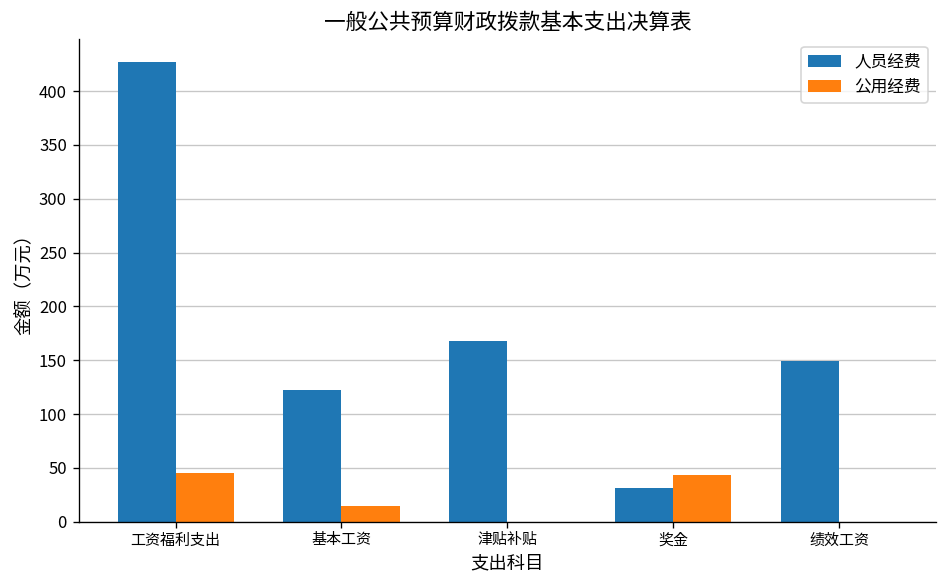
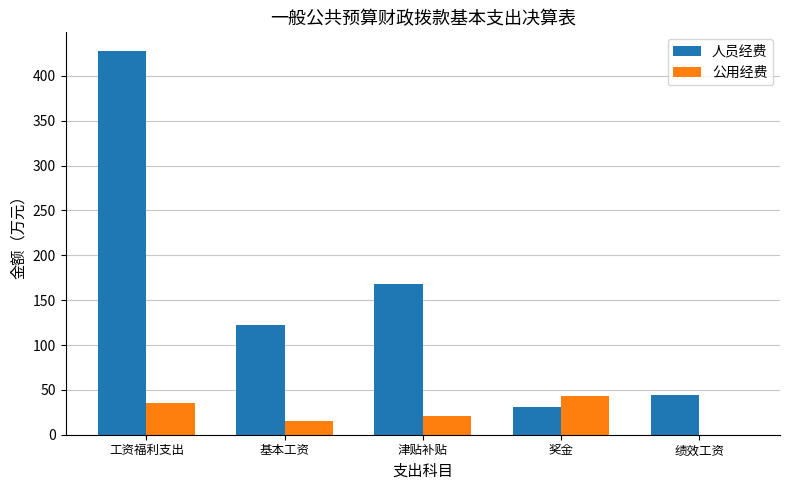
公用经费, 工资福利支出: 45 -> 36
公用经费, 津贴补贴: 0 -> 20
人员经费, 绩效工资: 150 -> 40
